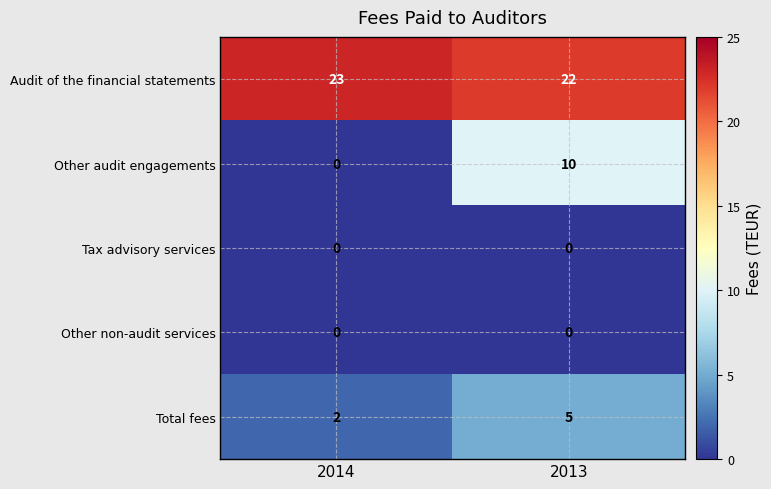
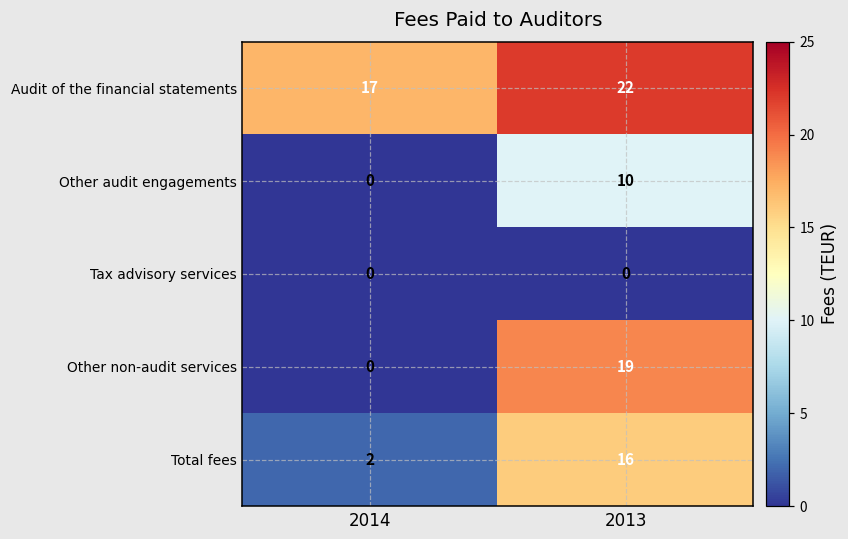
Audit of the financial statements, 2014: 23 -> 17
Other non-audit services, 2013: 0 -> 19
Total fees, 2013: 5 -> 16
